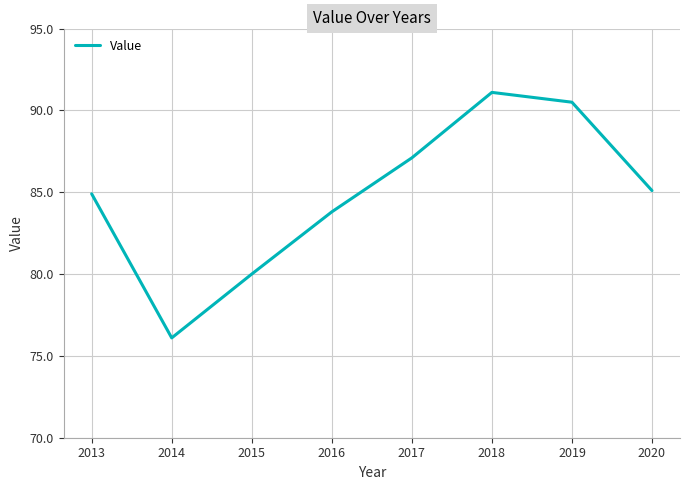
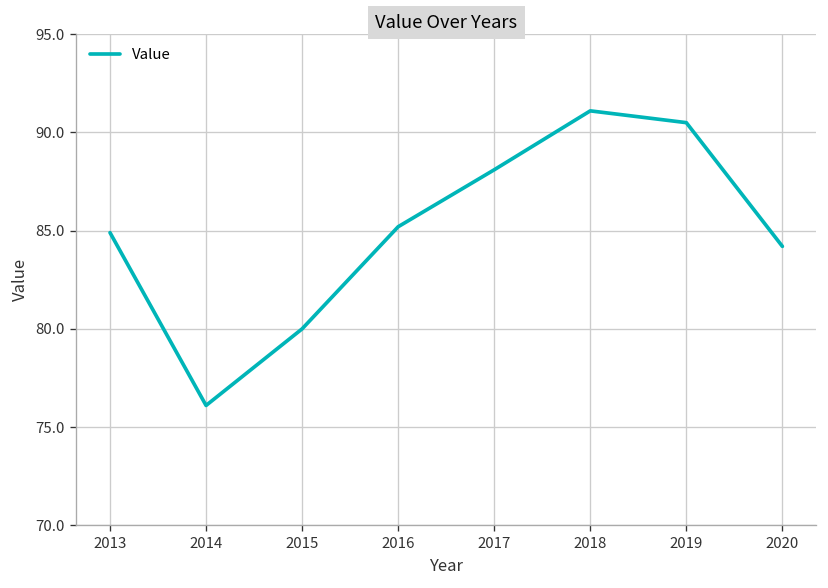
2016: 83.8 -> 85.2
2017: 87.1 -> 88.1
2020: 85.1 -> 84.2
